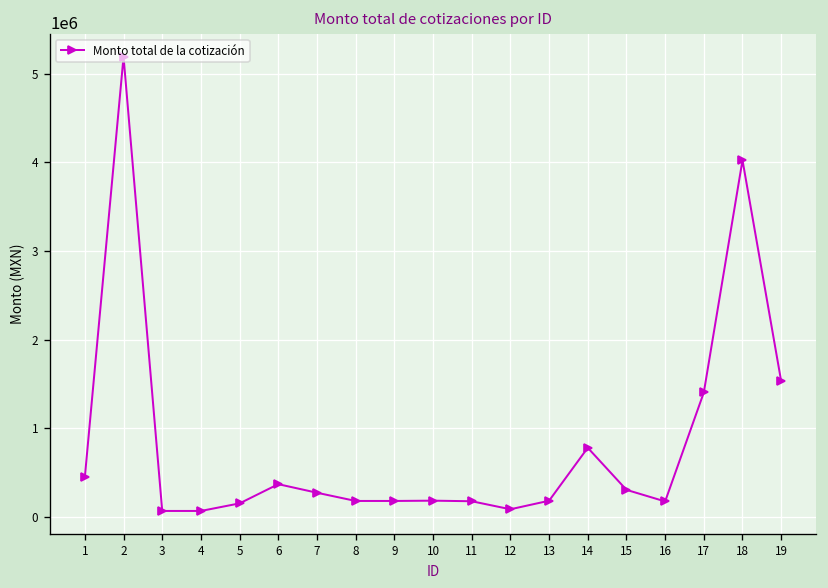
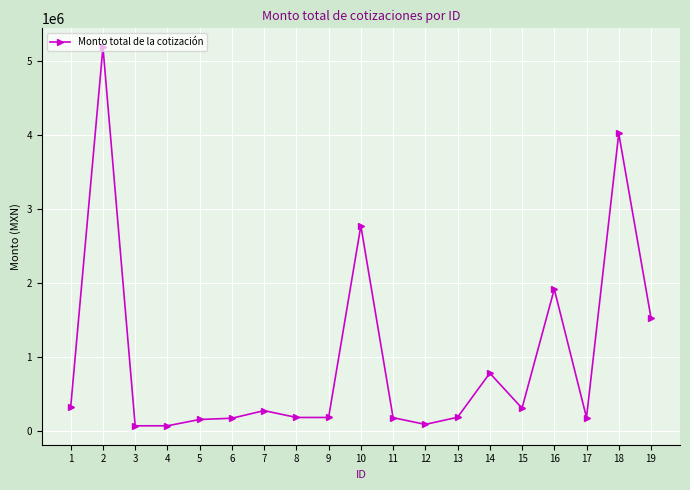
1: 500000 -> 300000
6: 400000 -> 200000
10: 200000 -> 2800000
16: 200000 -> 1900000
17: 1400000 -> 200000
